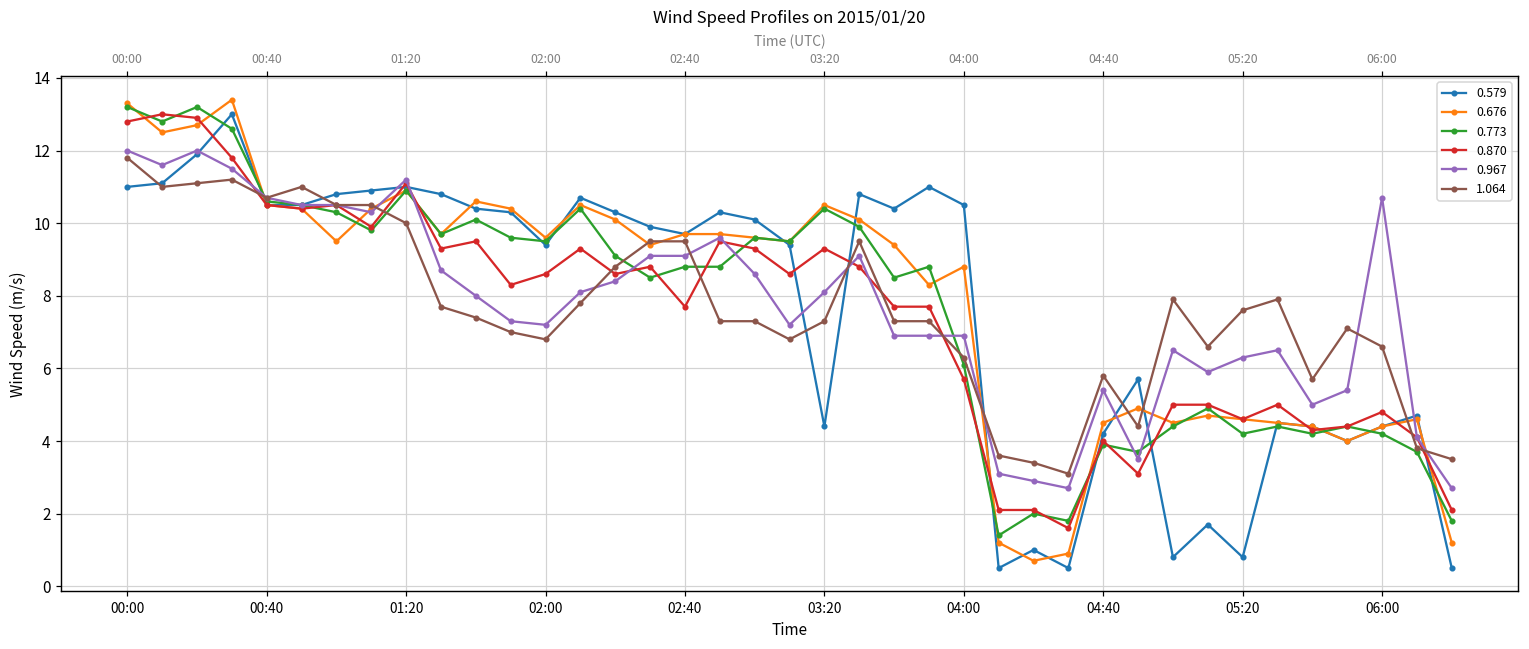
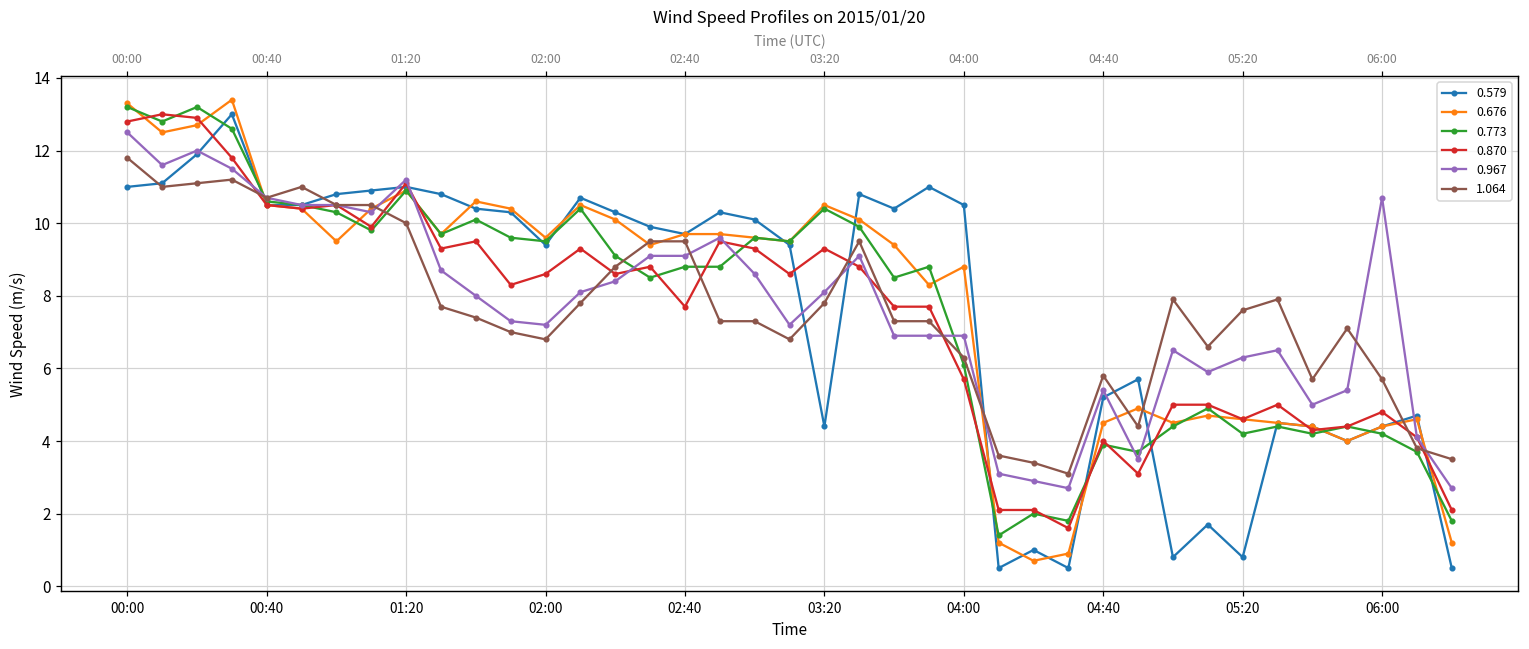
0.967, 00:00: 12.0 -> 12.5
1.064, 03:20: 7.3 -> 7.8
0.579, 04:40: 4.2 -> 5.2
1.064, 06:00: 6.6 -> 5.7
